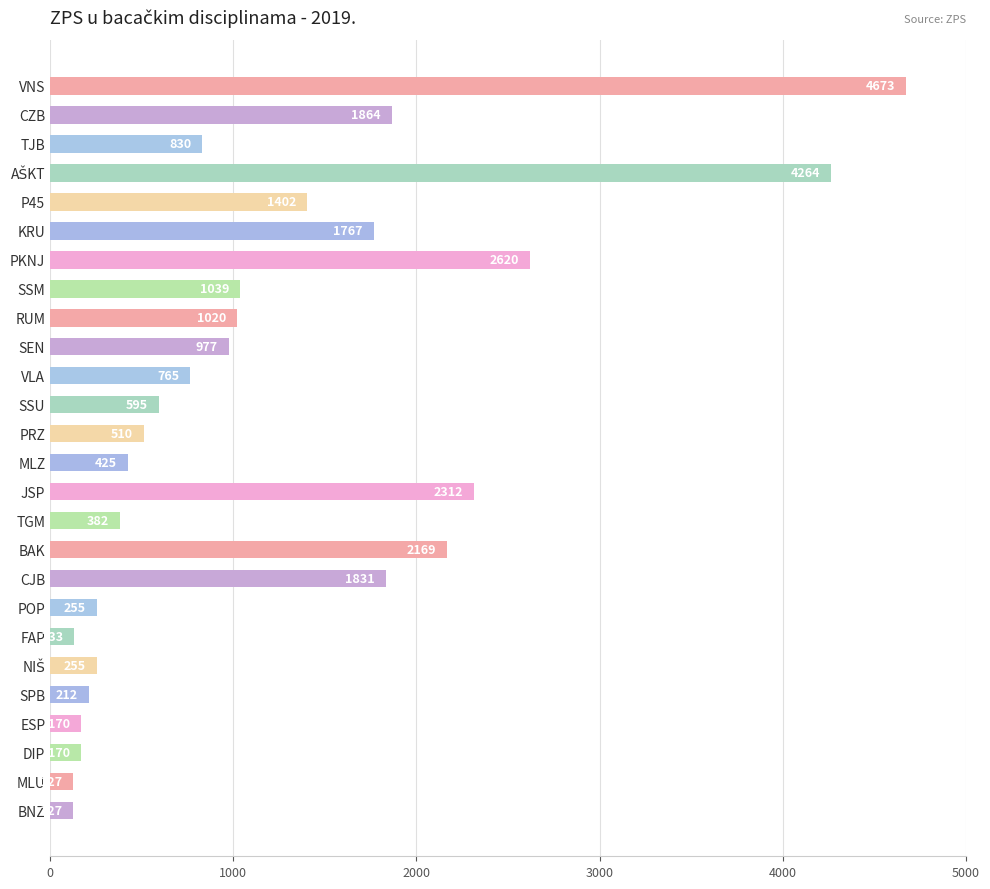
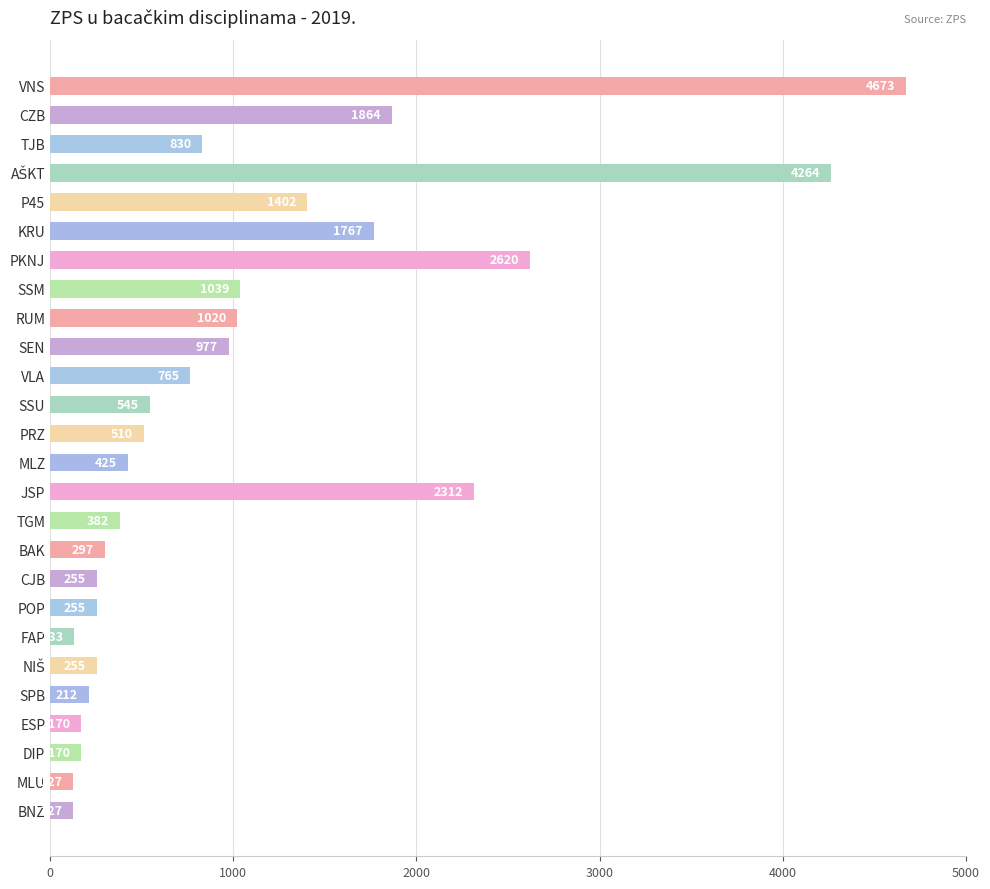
SSU: 595 -> 545
BAK: 2169 -> 297
CJB: 1831 -> 255
